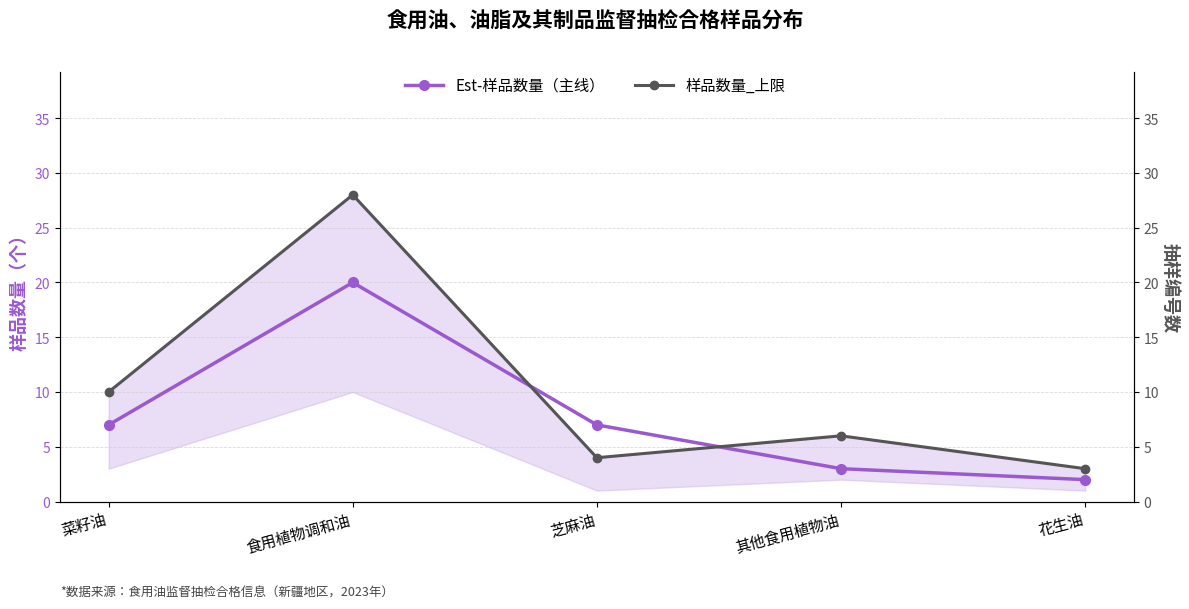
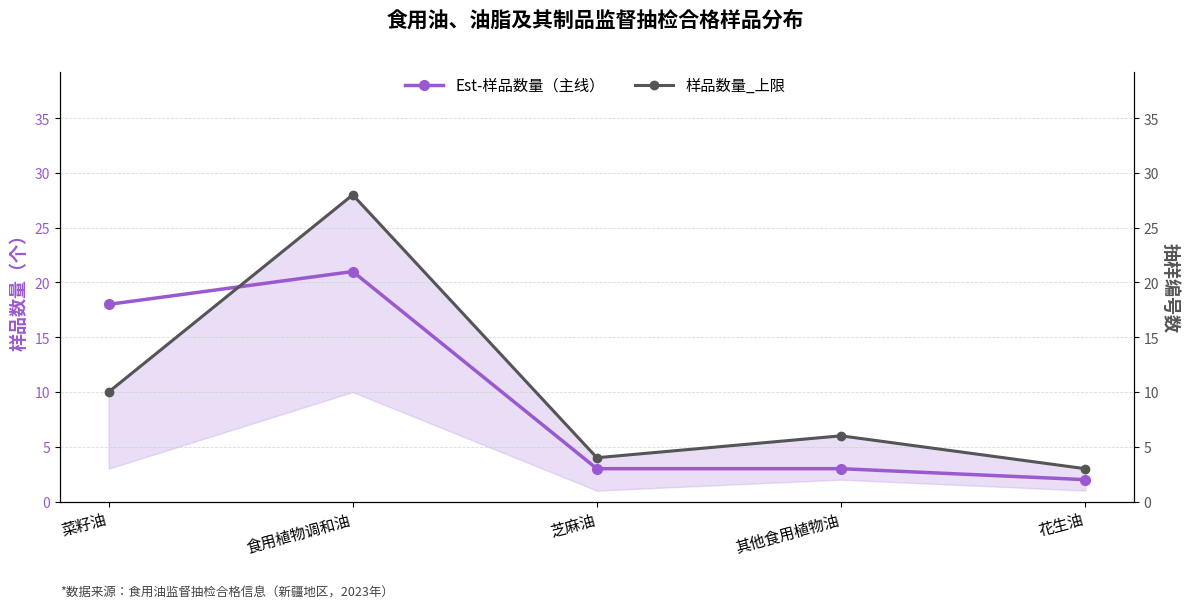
Est-样品数量（主线）, 菜籽油: 7 -> 18
Est-样品数量（主线）, 食用植物调和油: 20 -> 21
Est-样品数量（主线）, 芝麻油: 7 -> 3
